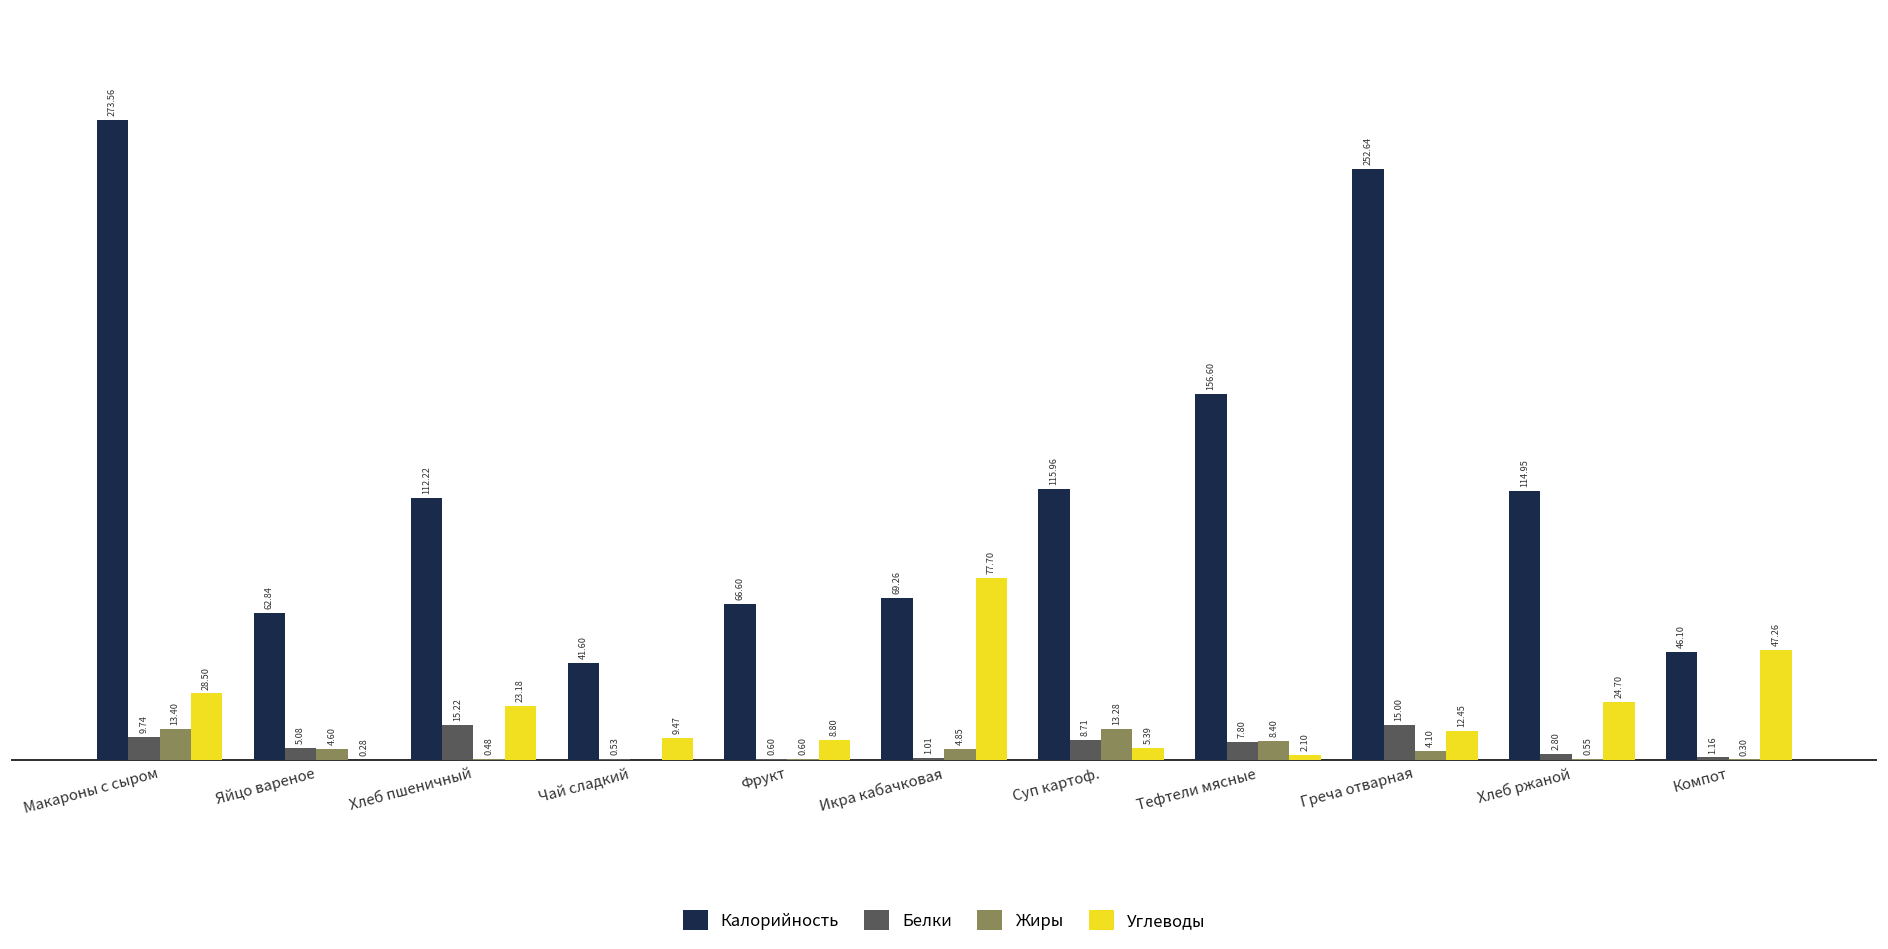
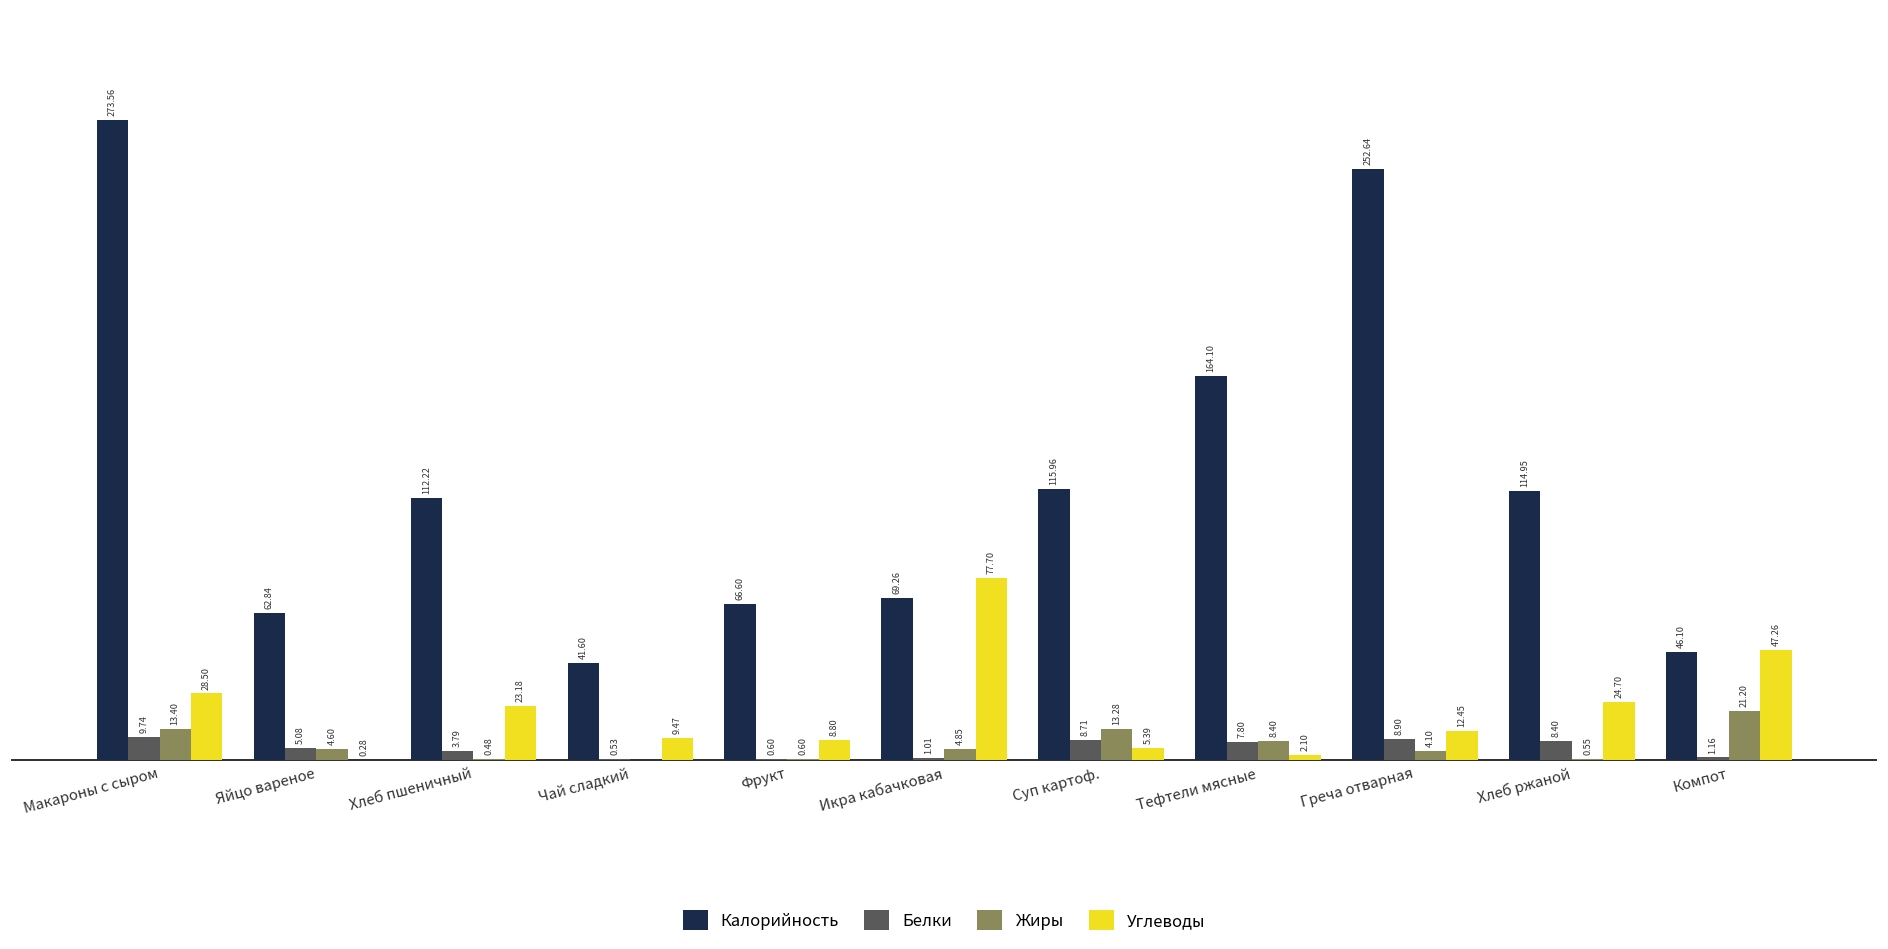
Белки, Хлеб пшеничный: 15.22 -> 3.79
Калорийность, Тефтели мясные: 156.60 -> 164.10
Белки, Греча отварная: 15.00 -> 8.90
Белки, Хлеб ржаной: 2.80 -> 8.40
Жиры, Компот: 0.30 -> 21.20
